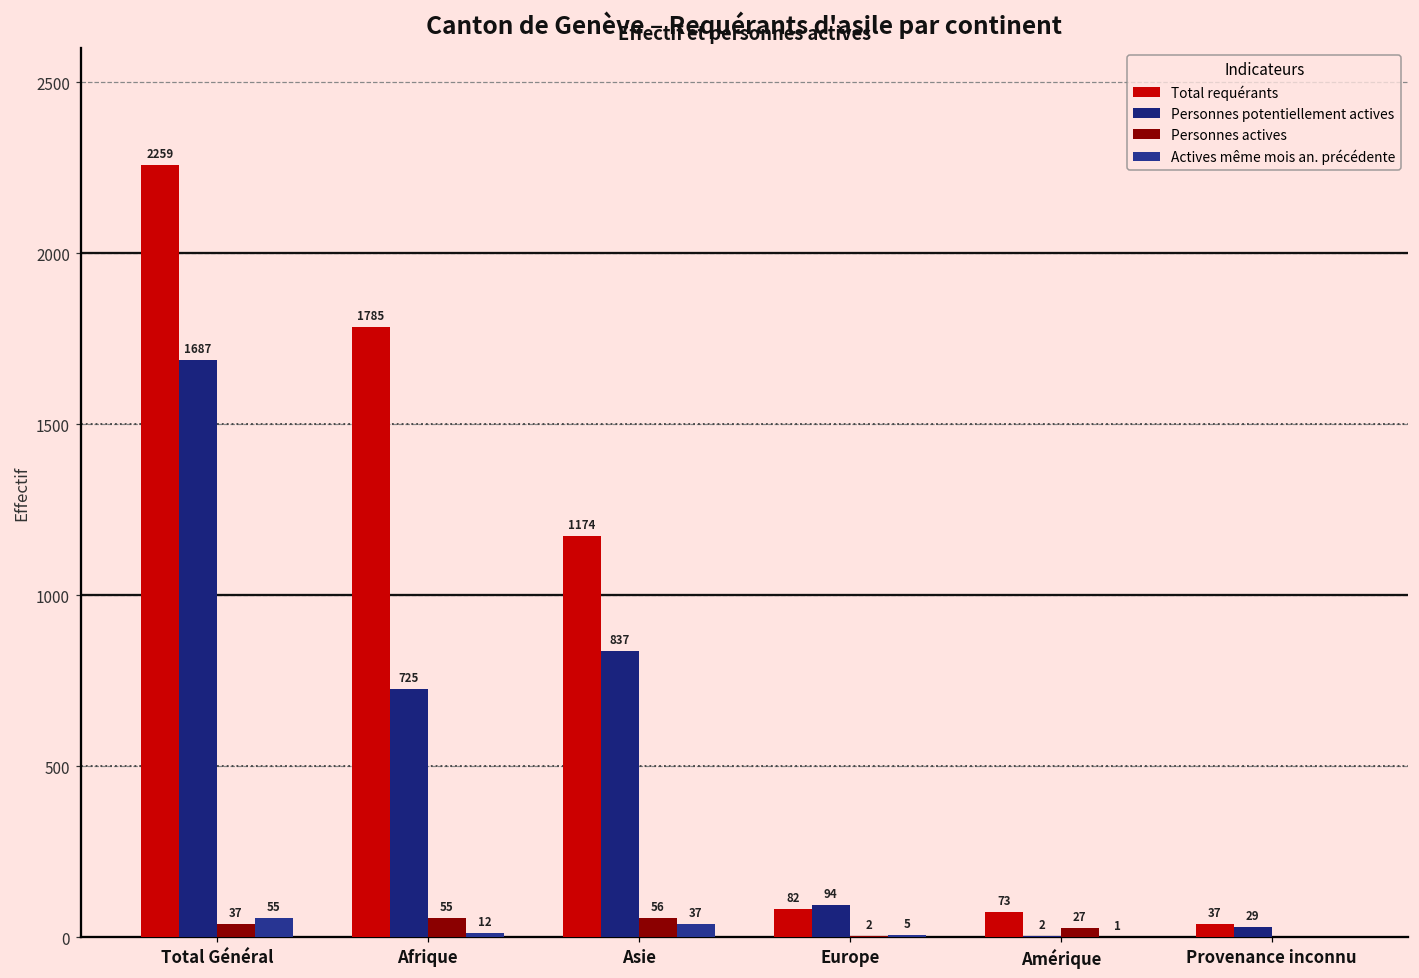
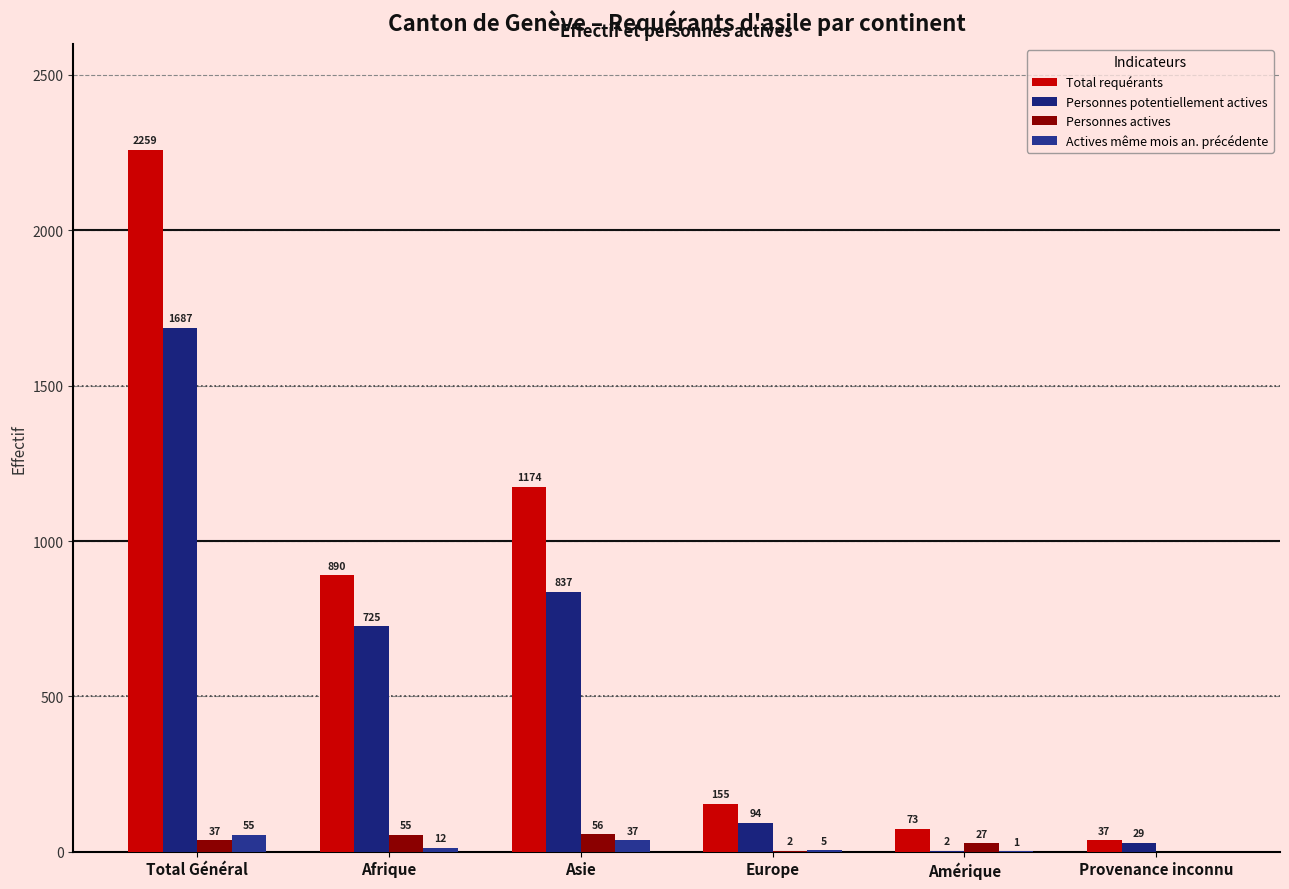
Total requérants, Afrique: 1785 -> 890
Total requérants, Europe: 82 -> 155
